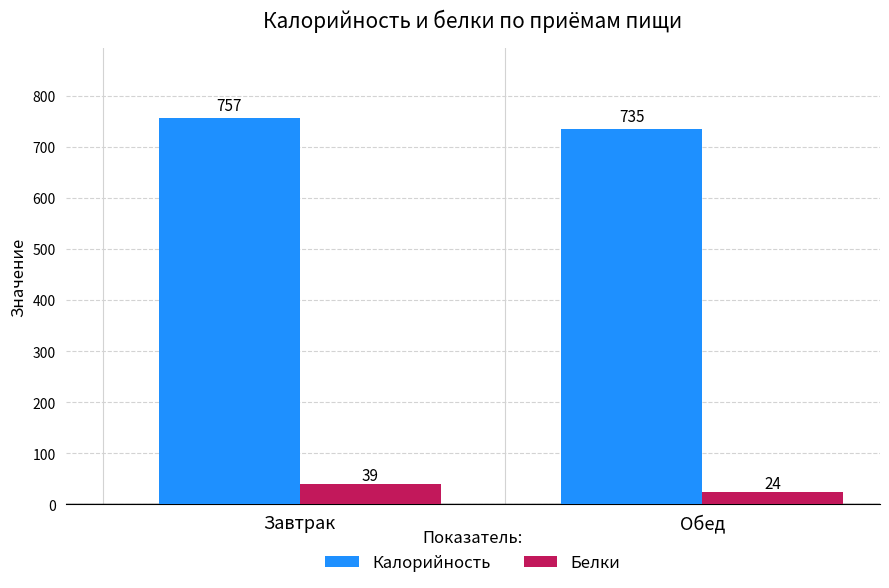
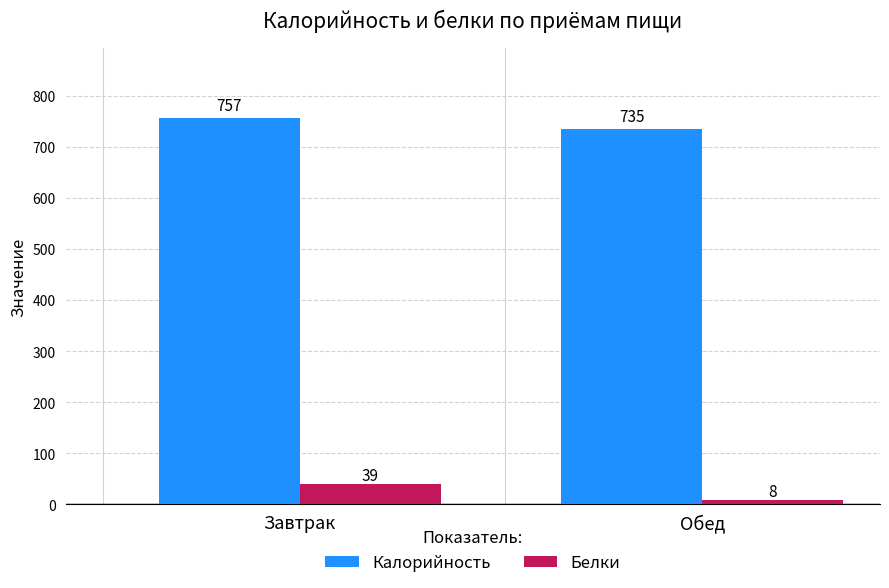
Белки, Обед: 24 -> 8
